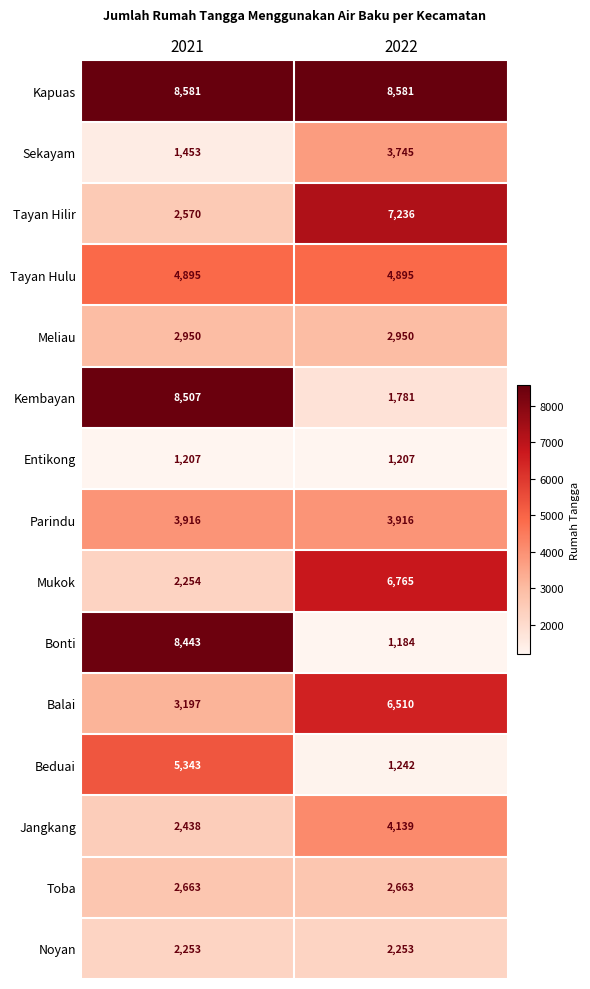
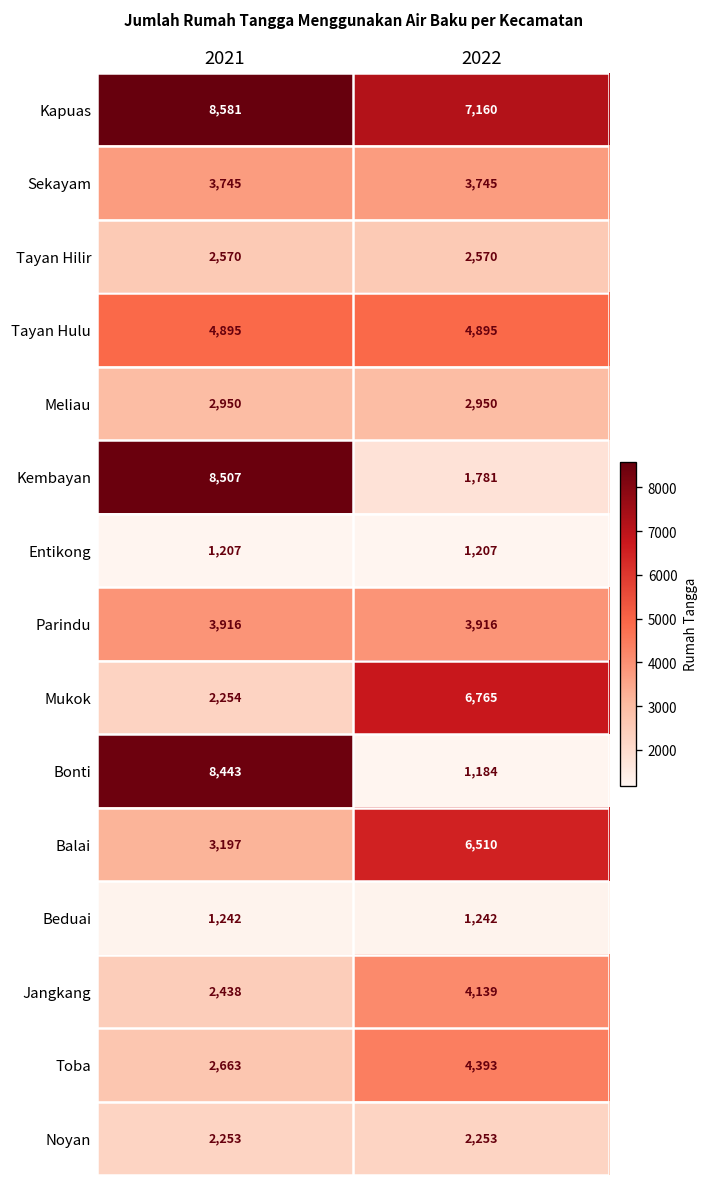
Kapuas, 2022: 8,581 -> 7,160
Sekayam, 2021: 1,453 -> 3,745
Tayan Hilir, 2022: 7,236 -> 2,570
Beduai, 2021: 5,343 -> 1,242
Toba, 2022: 2,663 -> 4,393
